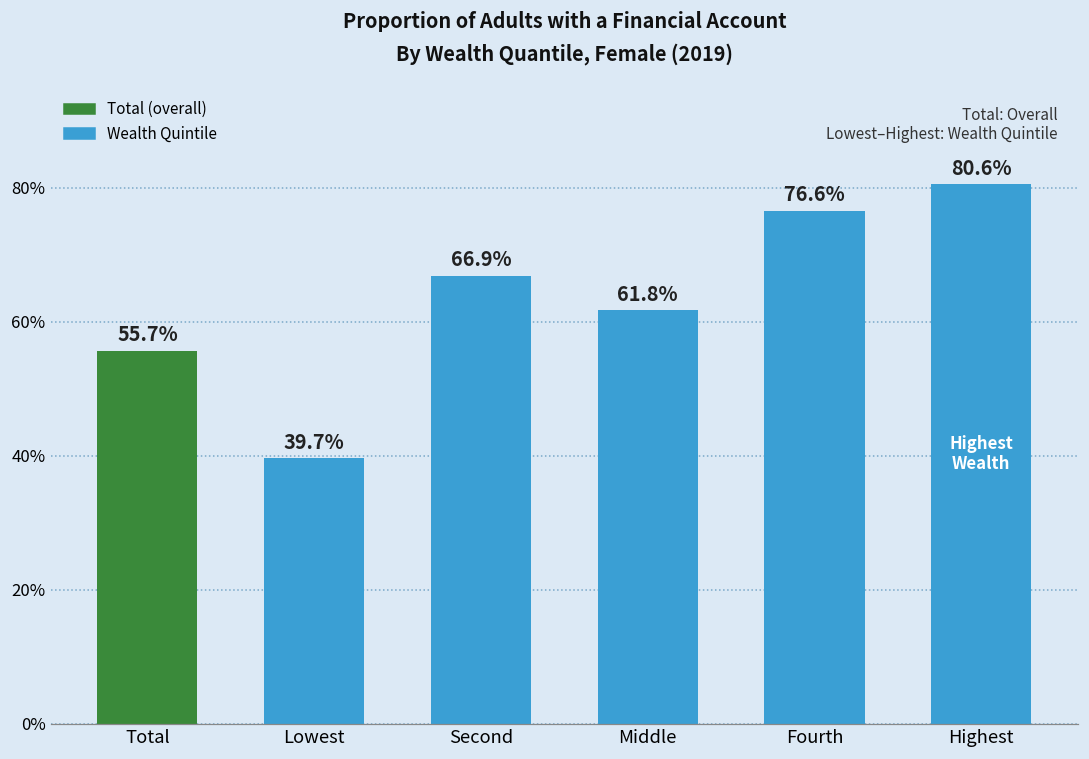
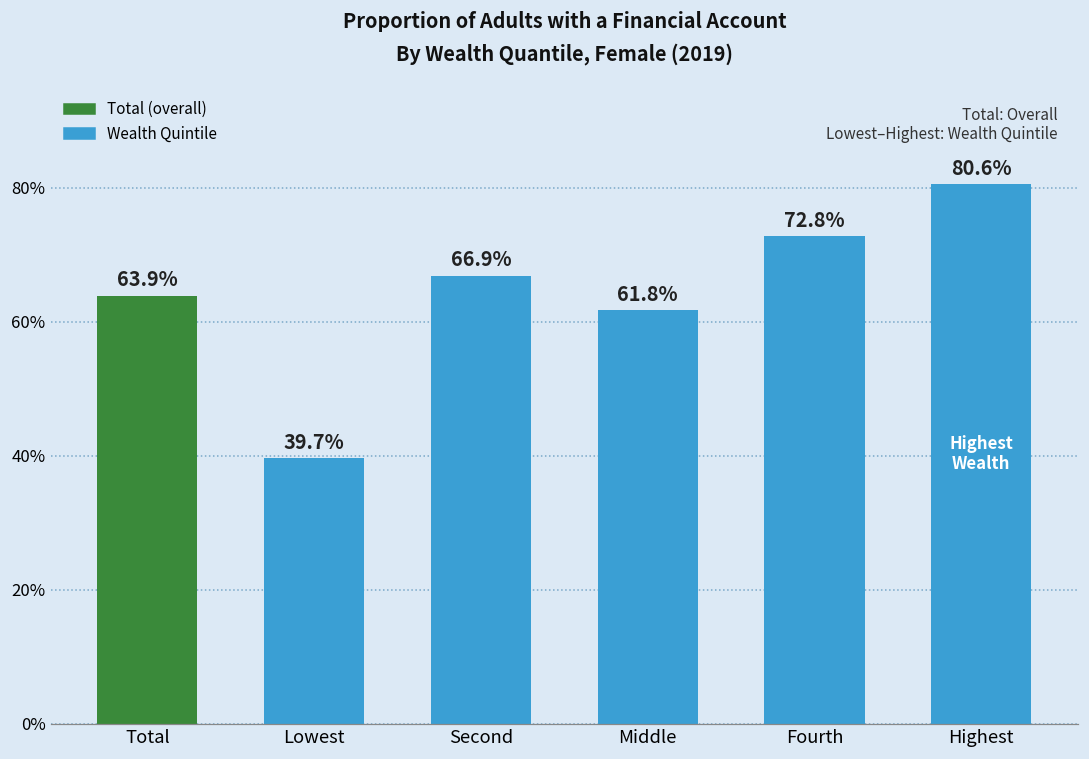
Total: 55.7% -> 63.9%
Fourth: 76.6% -> 72.8%
